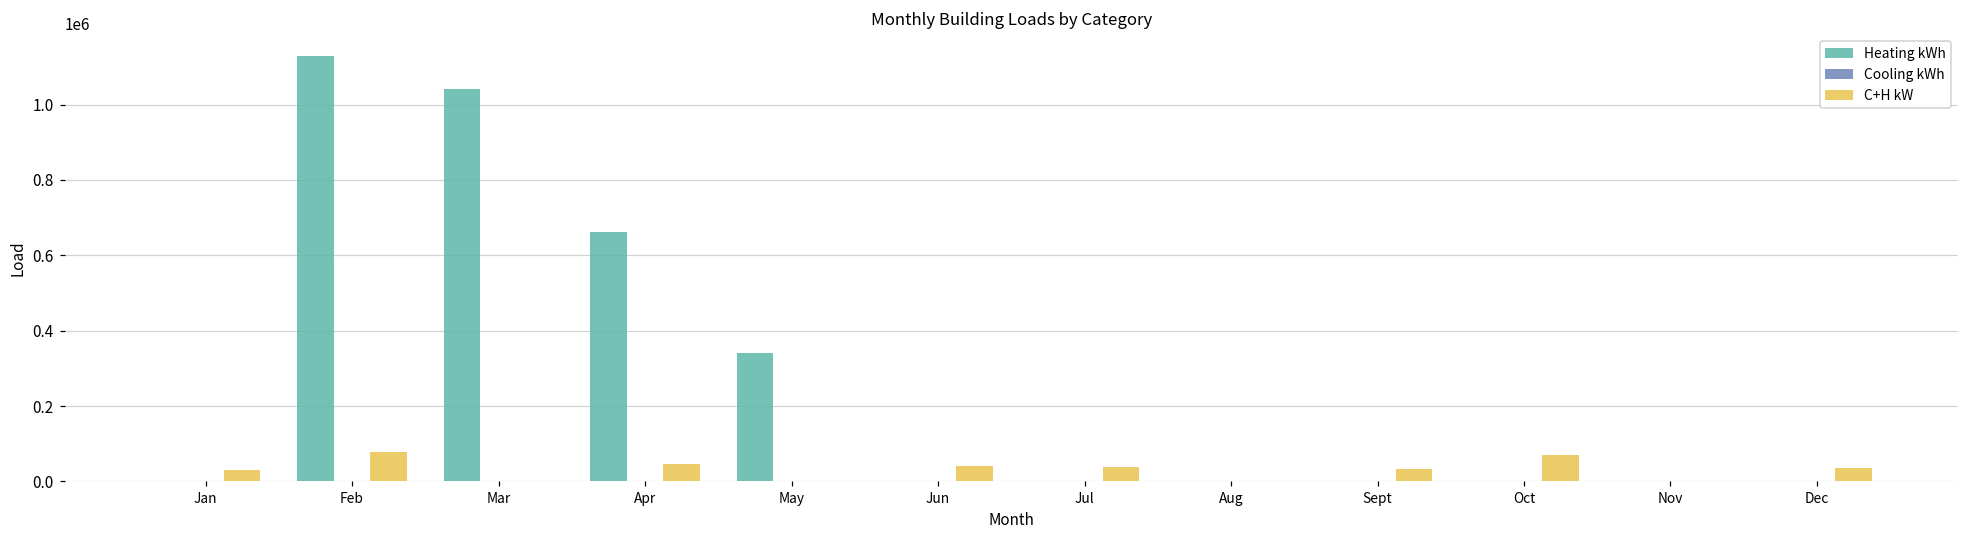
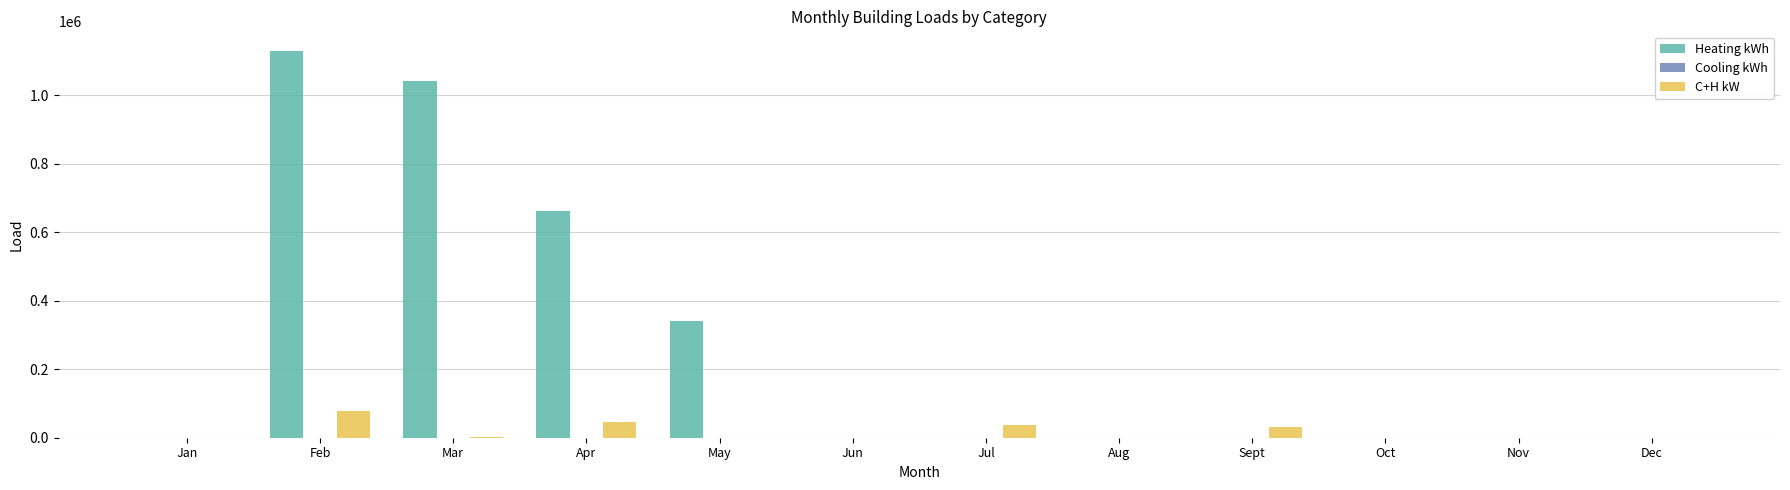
C+H kW, Jan: 30000 -> 0
C+H kW, Jun: 40000 -> 0
C+H kW, Oct: 70000 -> 0
C+H kW, Dec: 40000 -> 0
